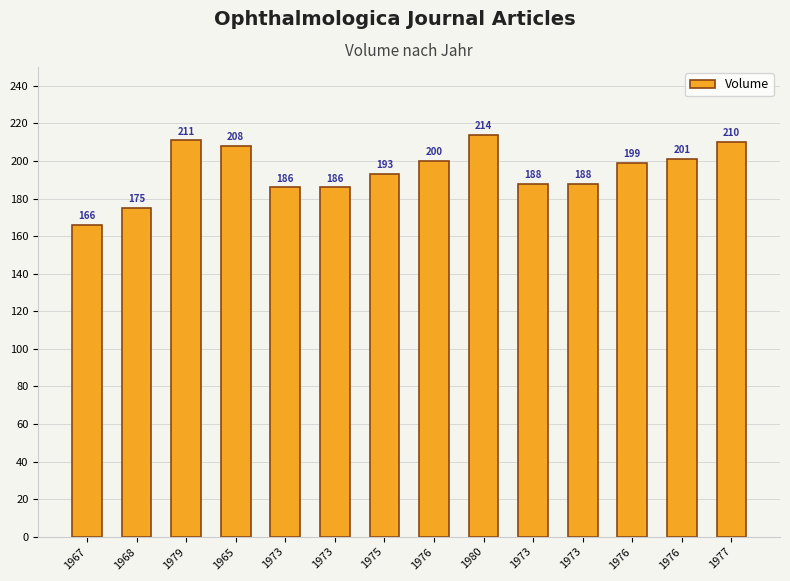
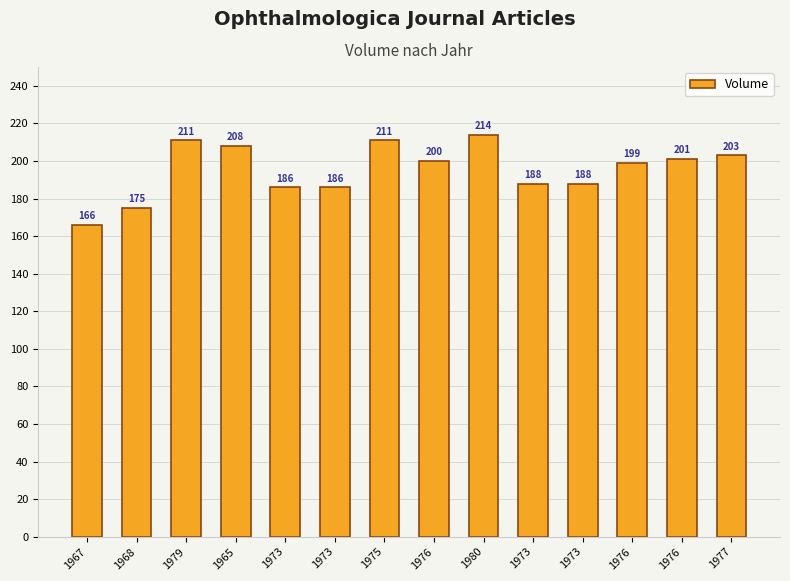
1975: 193 -> 211
1977: 210 -> 203
